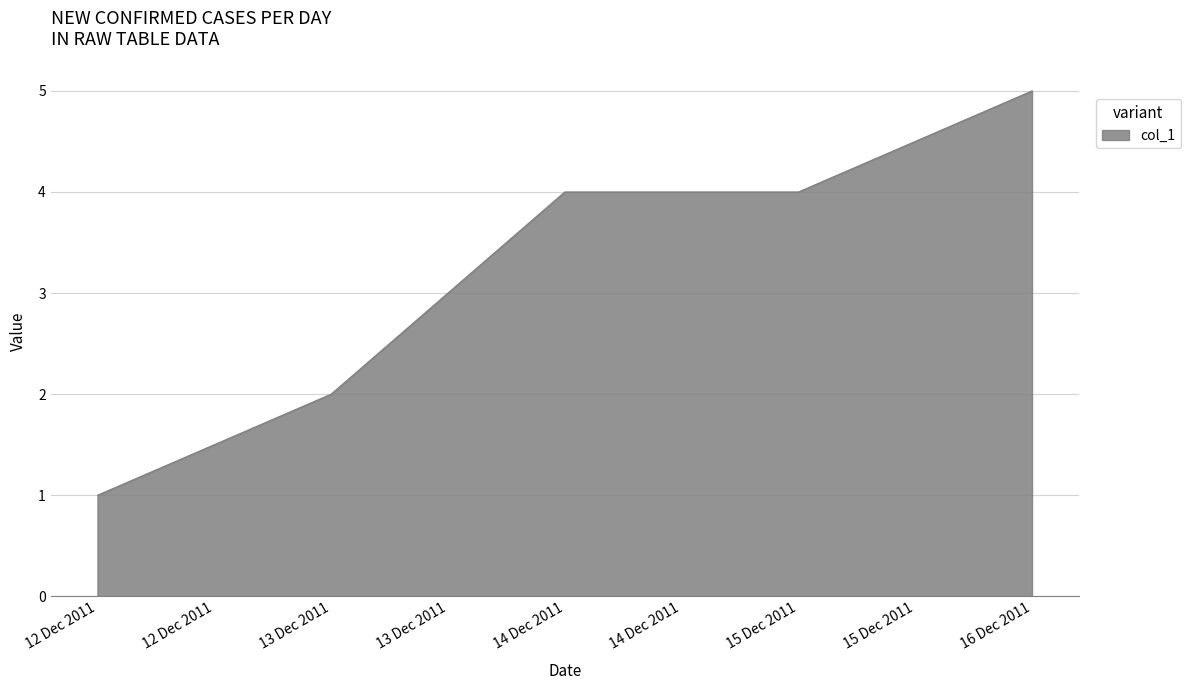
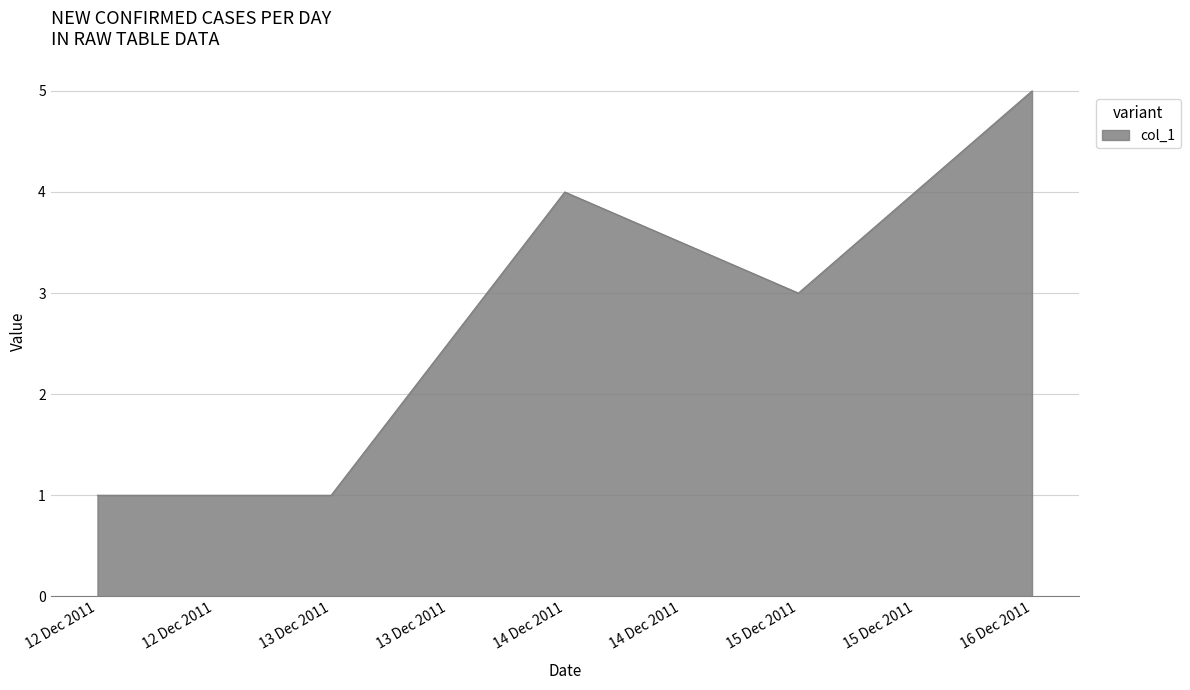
13 Dec 2011: 2 -> 1
15 Dec 2011: 4 -> 3
